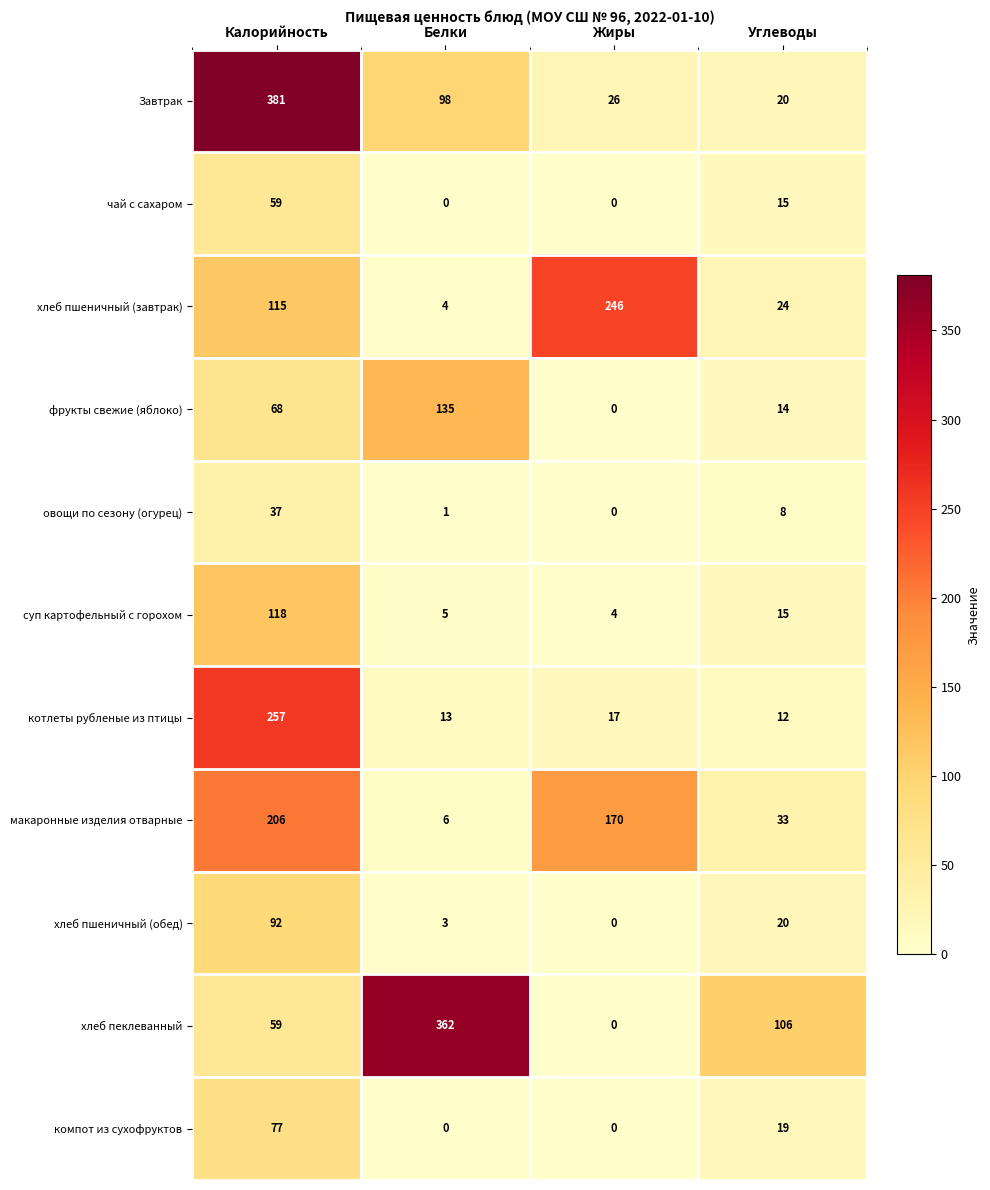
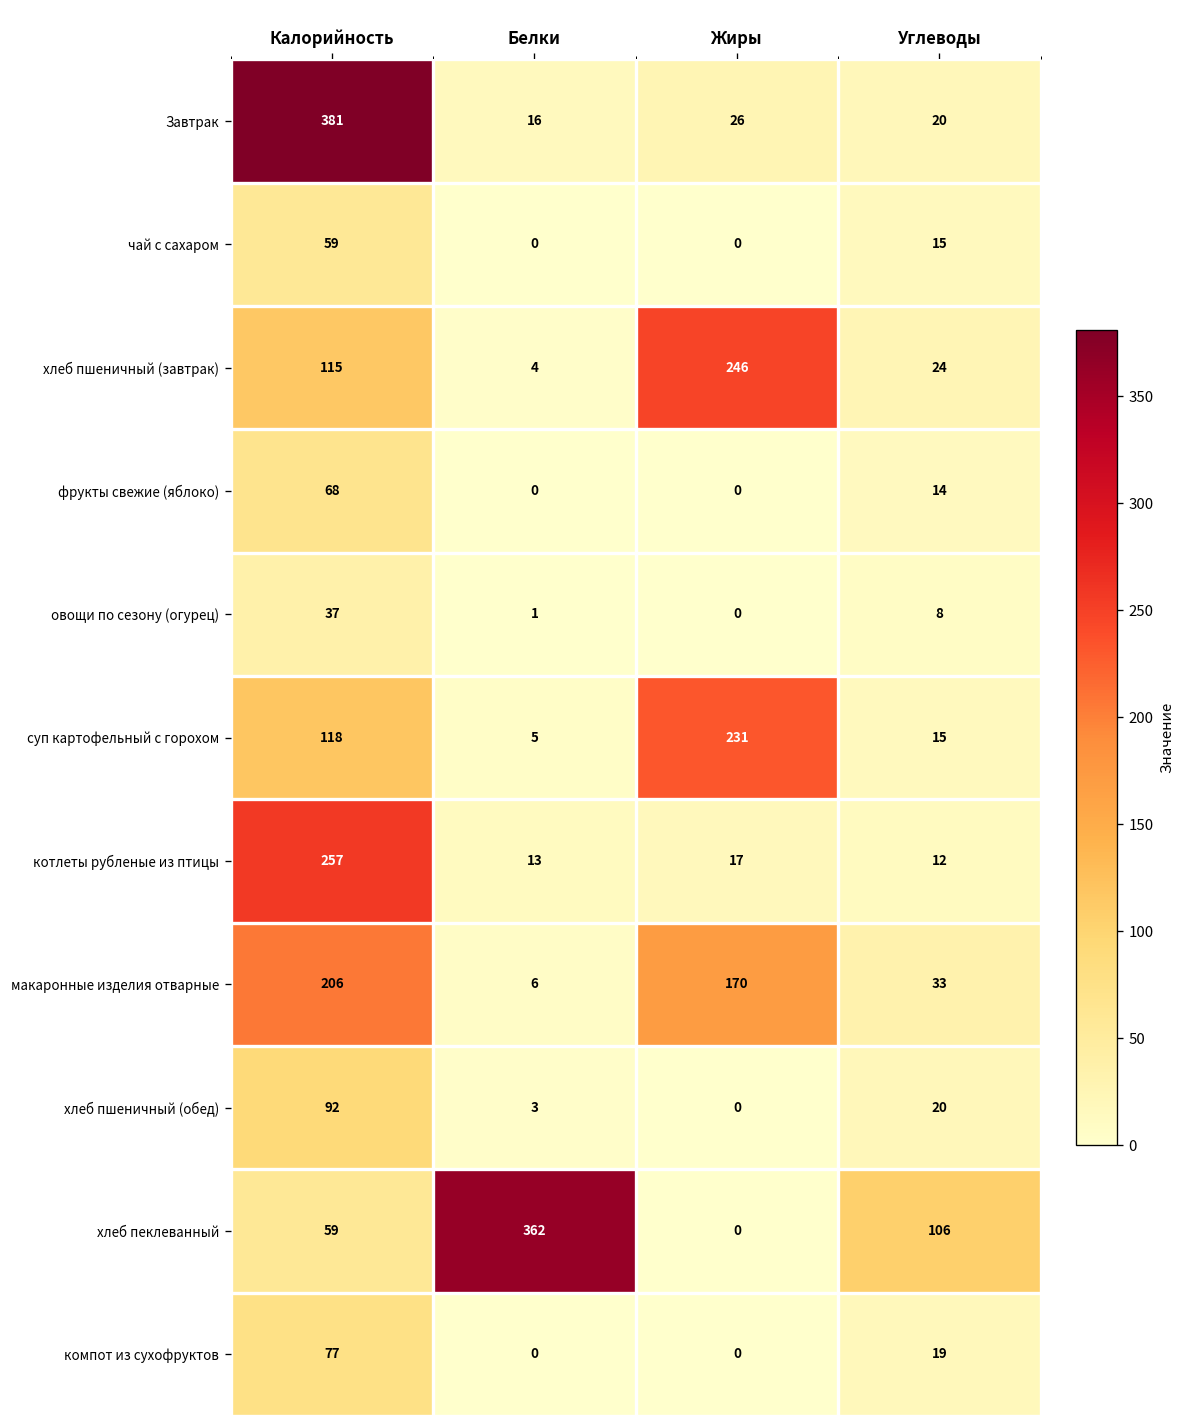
Завтрак, Белки: 98 -> 16
фрукты свежие (яблоко), Белки: 135 -> 0
суп картофельный с горохом, Жиры: 4 -> 231
